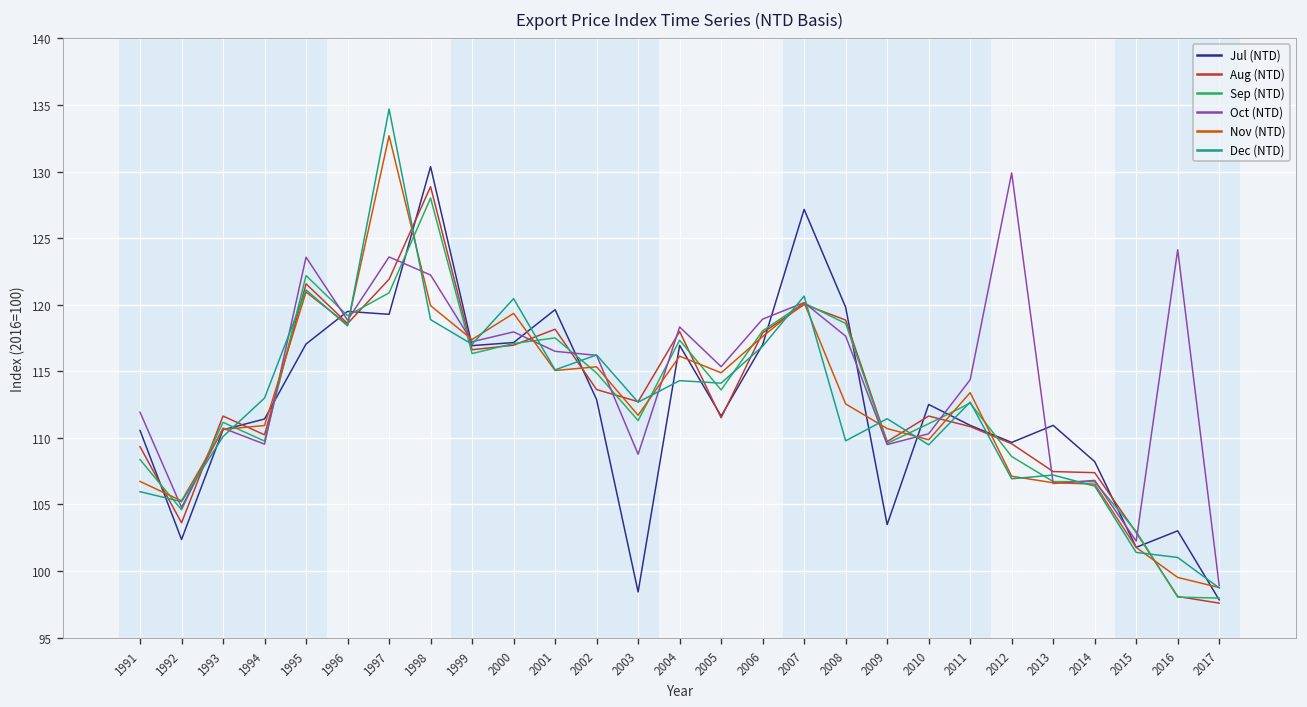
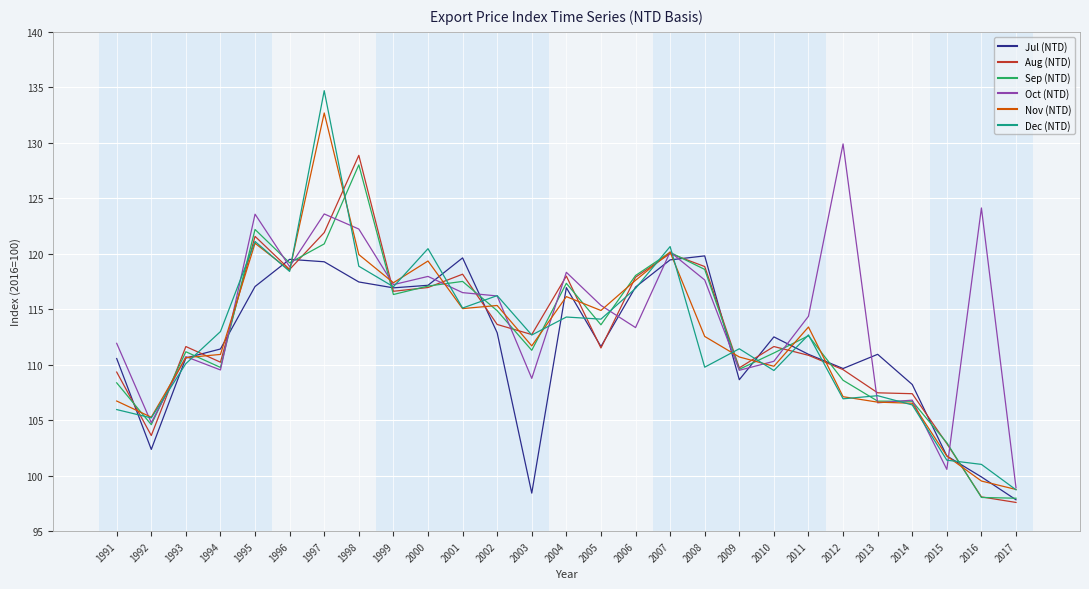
Jul (NTD), 1998: 130.4 -> 117.5
Oct (NTD), 2006: 118.9 -> 113.4
Jul (NTD), 2007: 127.2 -> 119.5
Jul (NTD), 2009: 103.5 -> 108.7
Oct (NTD), 2015: 102.3 -> 100.6
Jul (NTD), 2016: 103.0 -> 99.9
